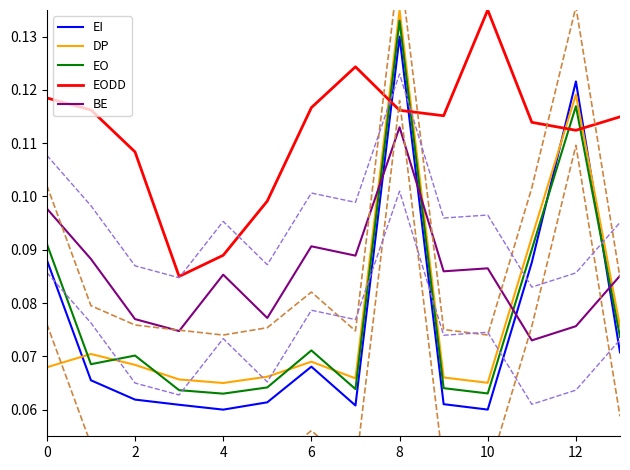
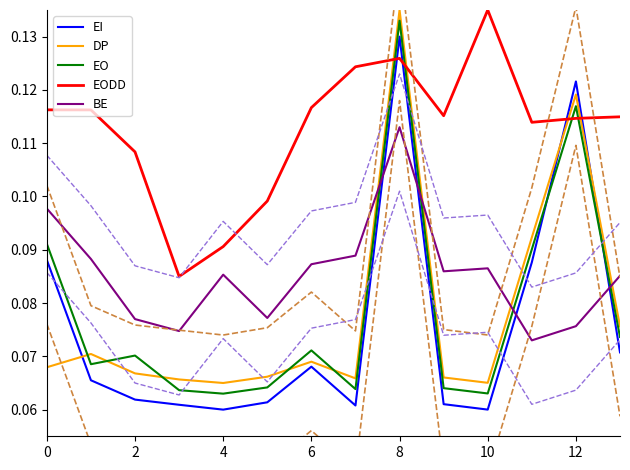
EODD, 0: 0.118 -> 0.116
DP, 2: 0.068 -> 0.067
EODD, 4: 0.089 -> 0.091
BE, 6: 0.091 -> 0.087
EODD, 8: 0.116 -> 0.126
EODD, 12: 0.112 -> 0.115
